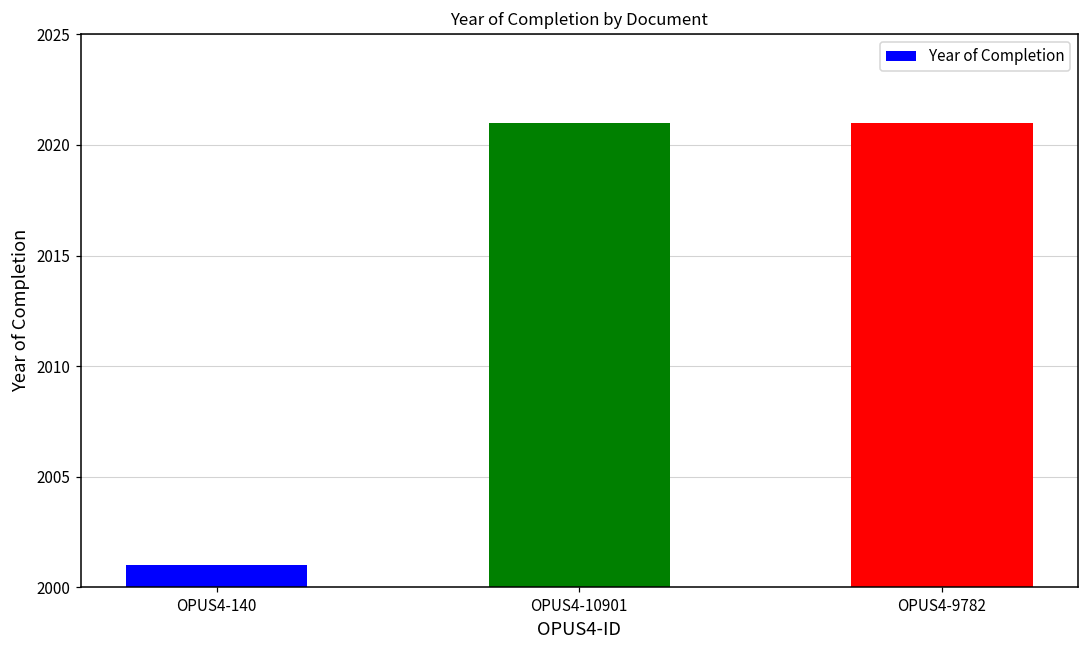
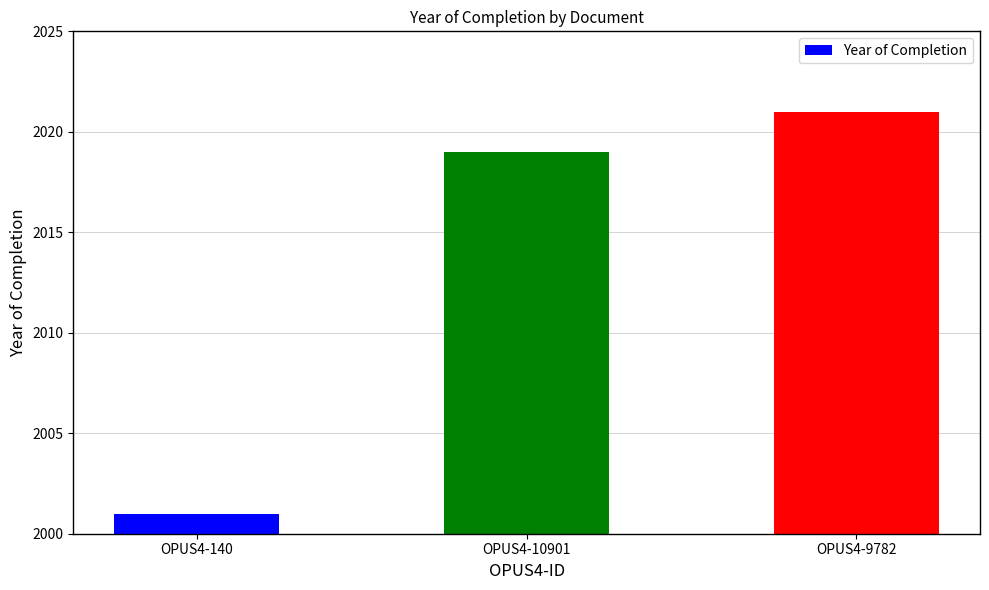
OPUS4-10901: 2021 -> 2019
